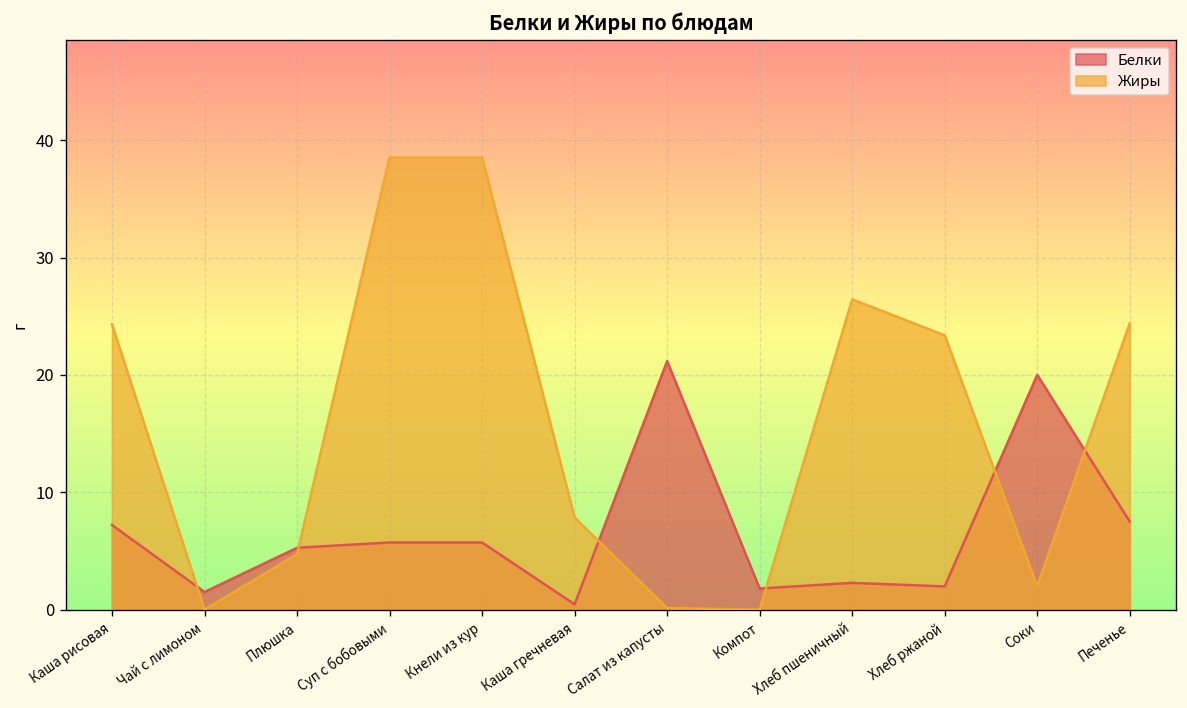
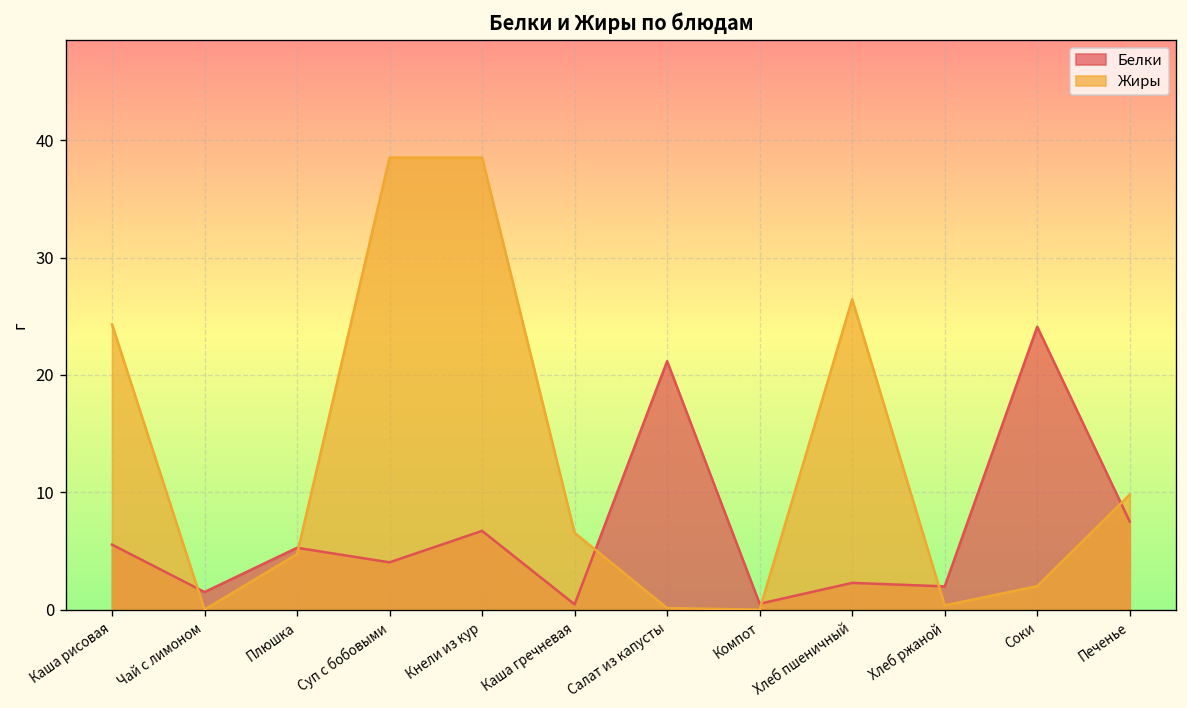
Белки, Каша рисовая: 7 -> 6
Белки, Суп с бобовыми: 6 -> 4
Белки, Кнели из кур: 6 -> 7
Жиры, Каша гречневая: 8 -> 7
Белки, Компот: 2 -> 1
Жиры, Хлеб ржаной: 23 -> 0
Белки, Соки: 20 -> 24
Жиры, Печенье: 24 -> 10
